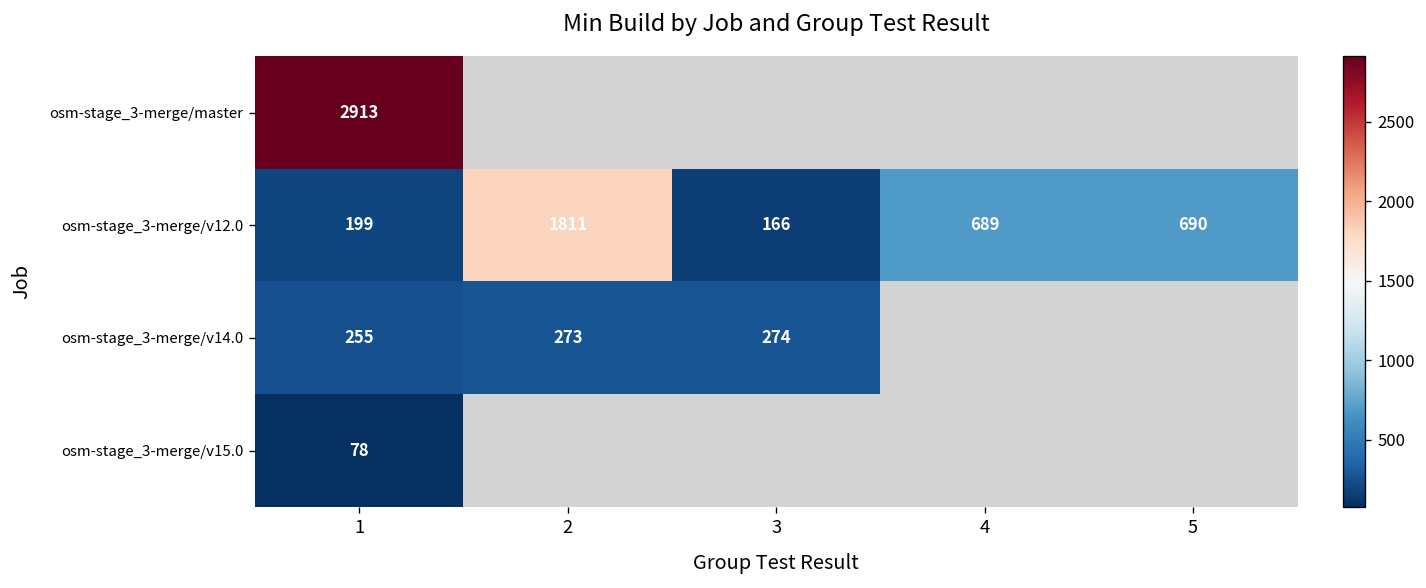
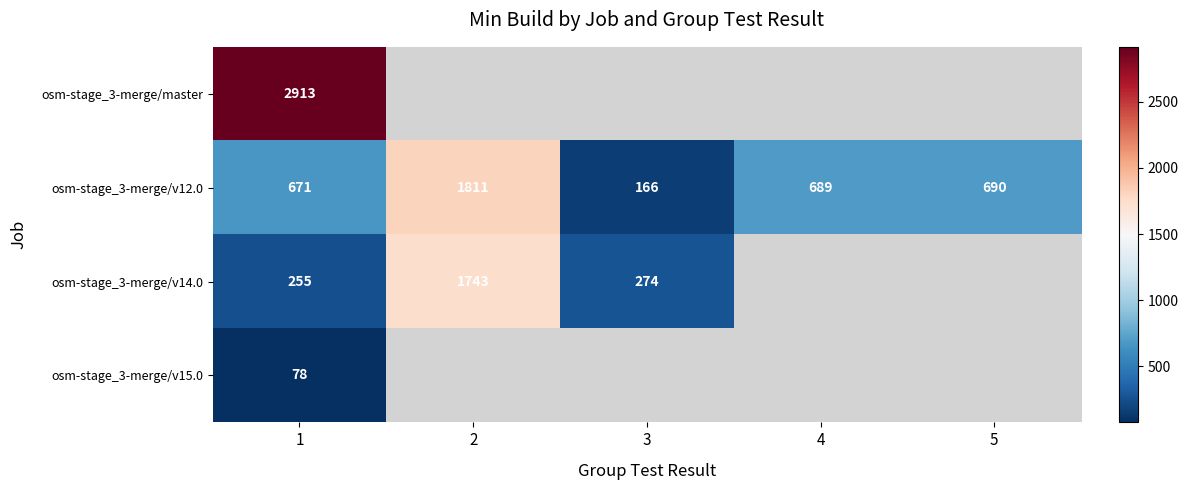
osm-stage_3-merge/v12.0, 1: 199 -> 671
osm-stage_3-merge/v14.0, 2: 273 -> 1743
